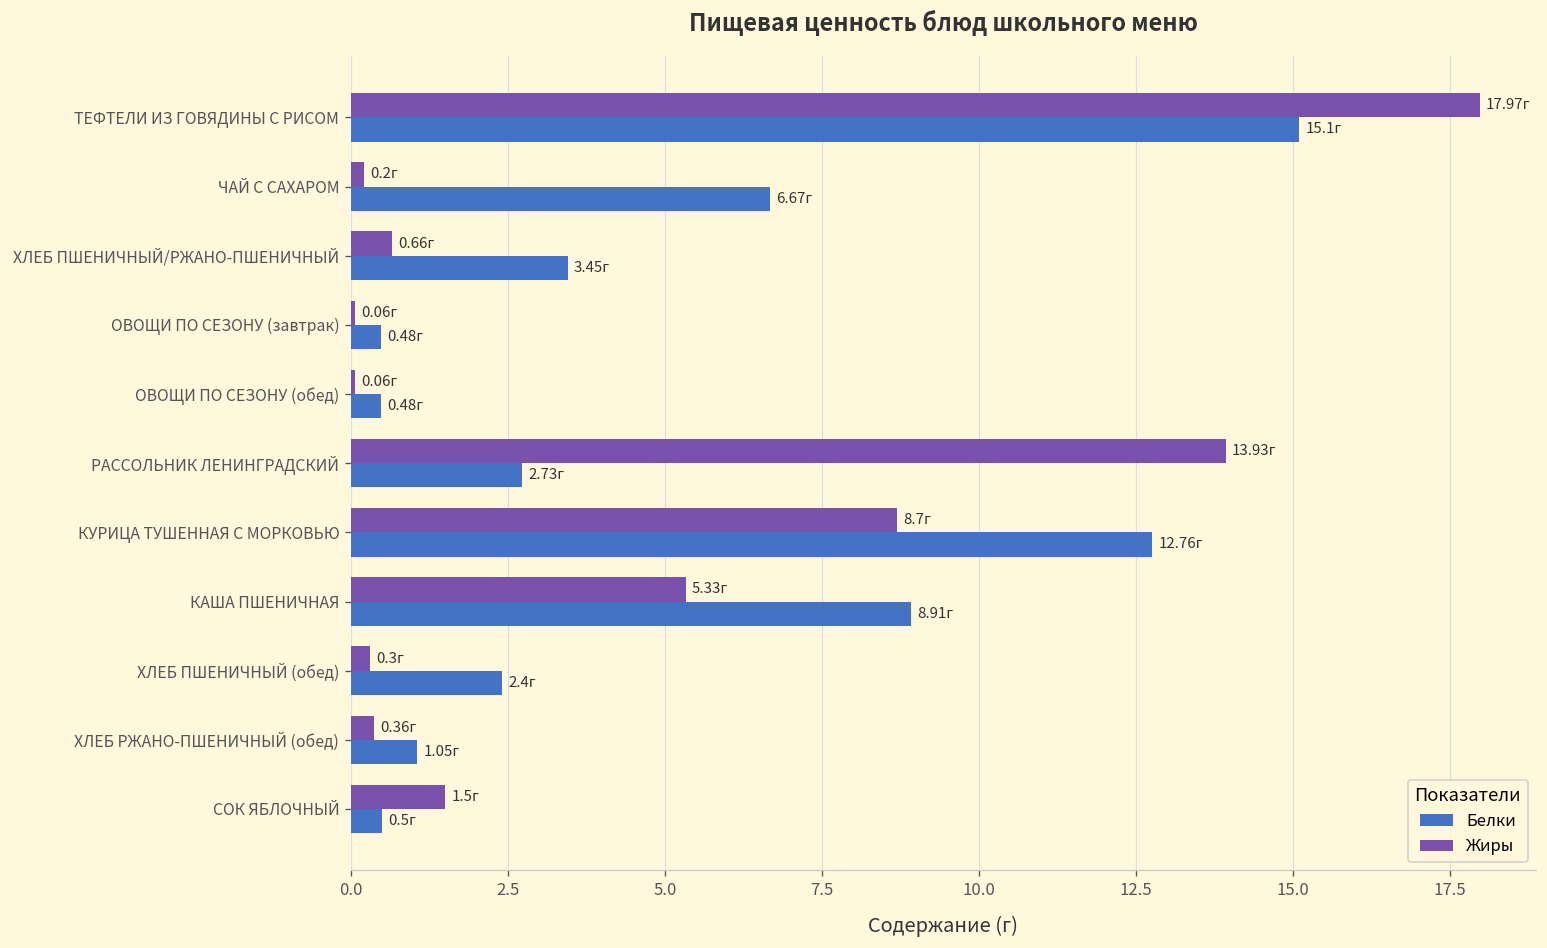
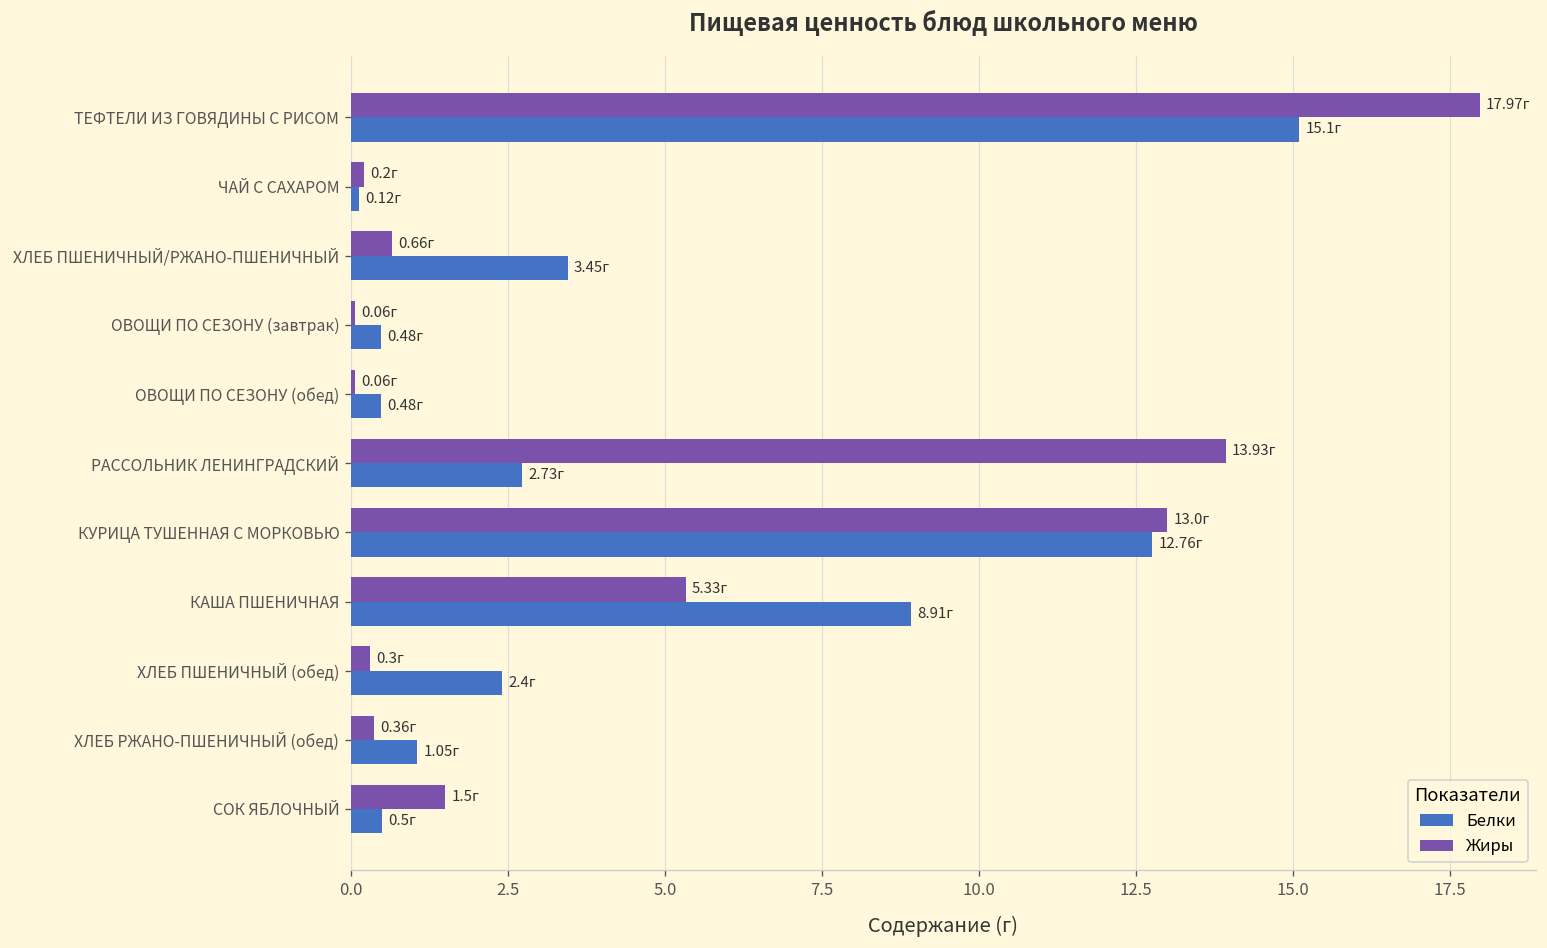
Белки, ЧАЙ С САХАРОМ: 6.67г -> 0.12г
Жиры, КУРИЦА ТУШЕННАЯ С МОРКОВЬЮ: 8.7г -> 13.0г
